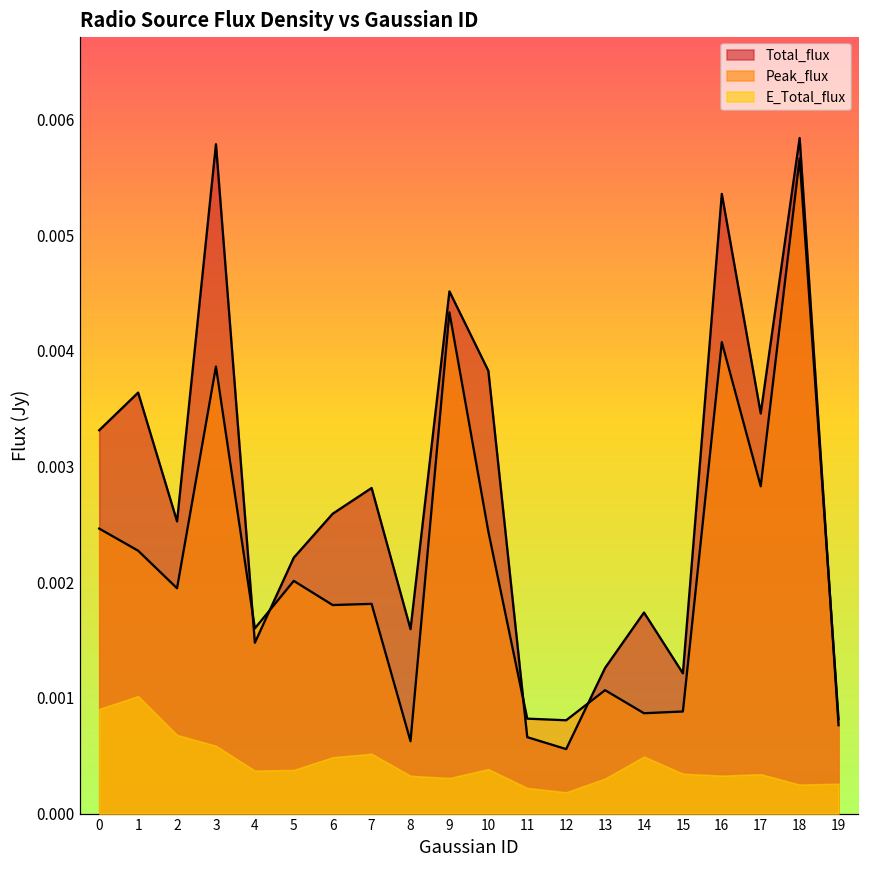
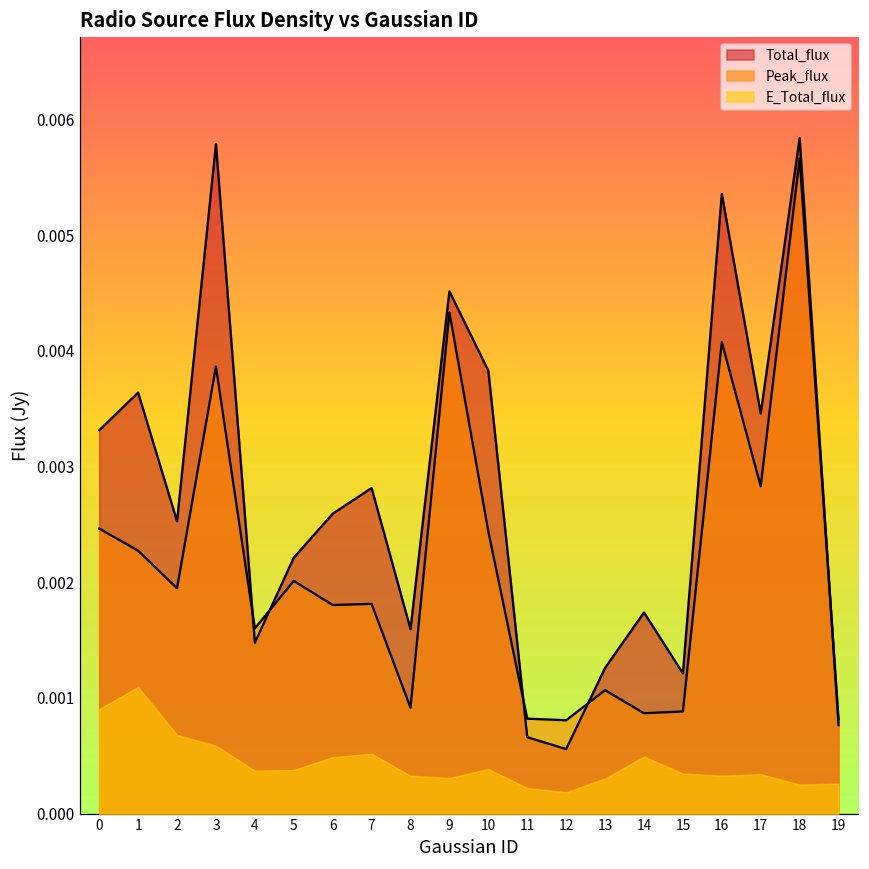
E_Total_flux, 1: 0.00102 -> 0.00109
Peak_flux, 8: 0.00063 -> 0.00091
